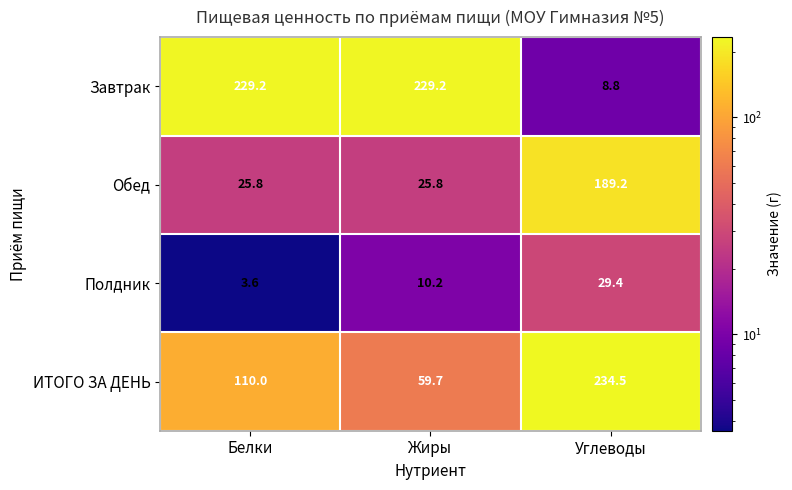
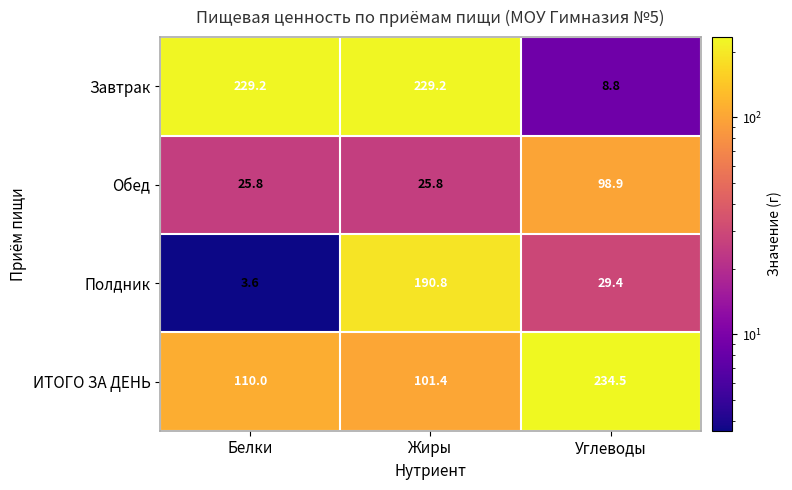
Обед, Углеводы: 189.2 -> 98.9
Полдник, Жиры: 10.2 -> 190.8
ИТОГО ЗА ДЕНЬ, Жиры: 59.7 -> 101.4
